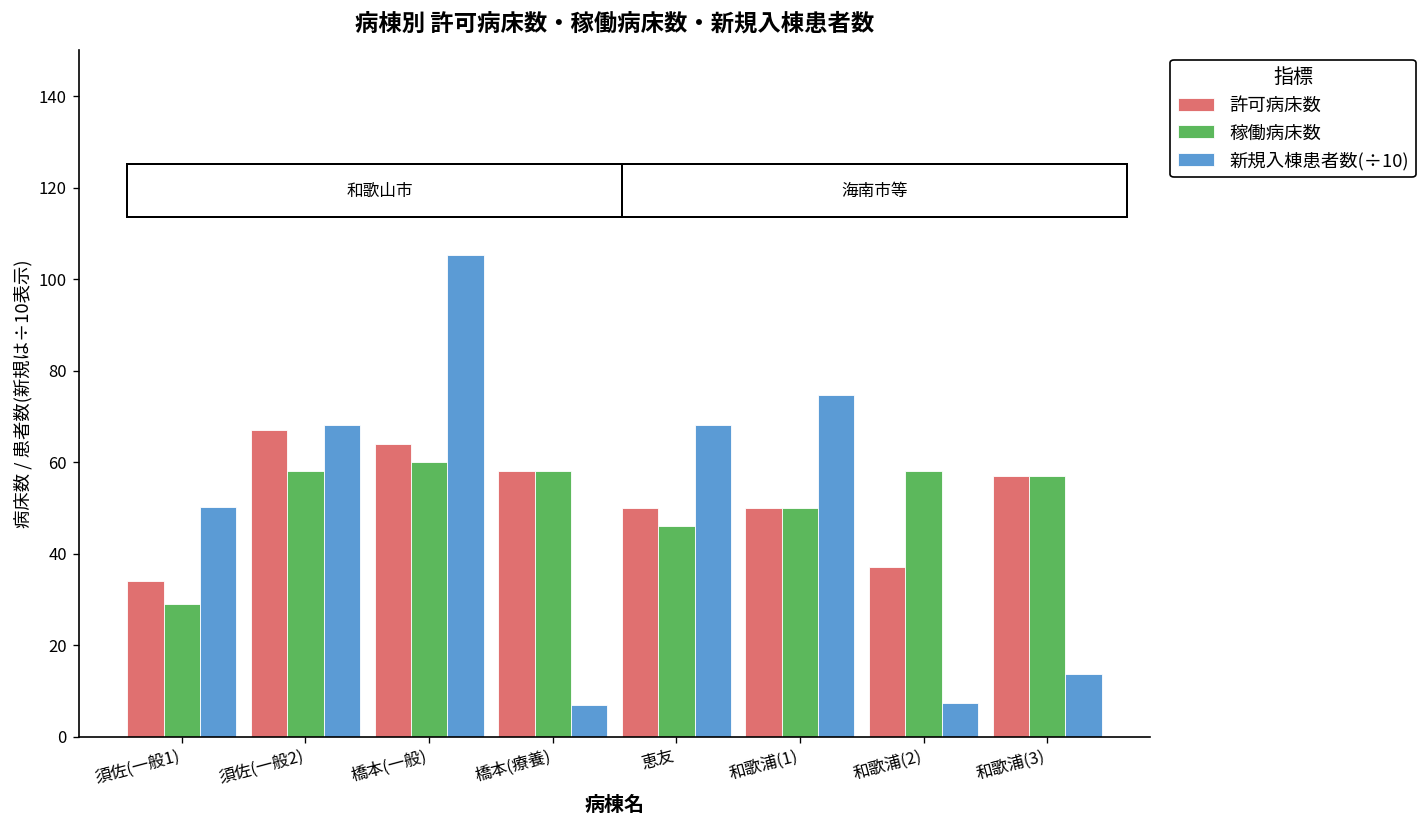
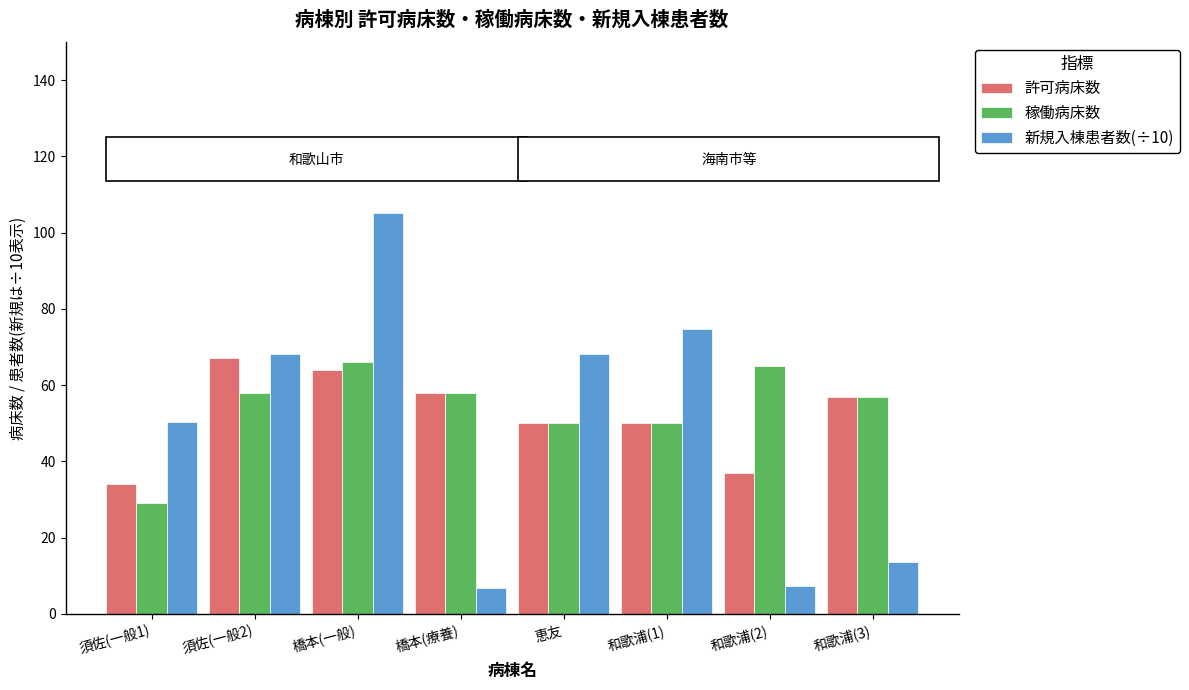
稼働病床数, 橋本(一般): 60 -> 66
稼働病床数, 恵友: 46 -> 50
稼働病床数, 和歌浦(2): 58 -> 65
